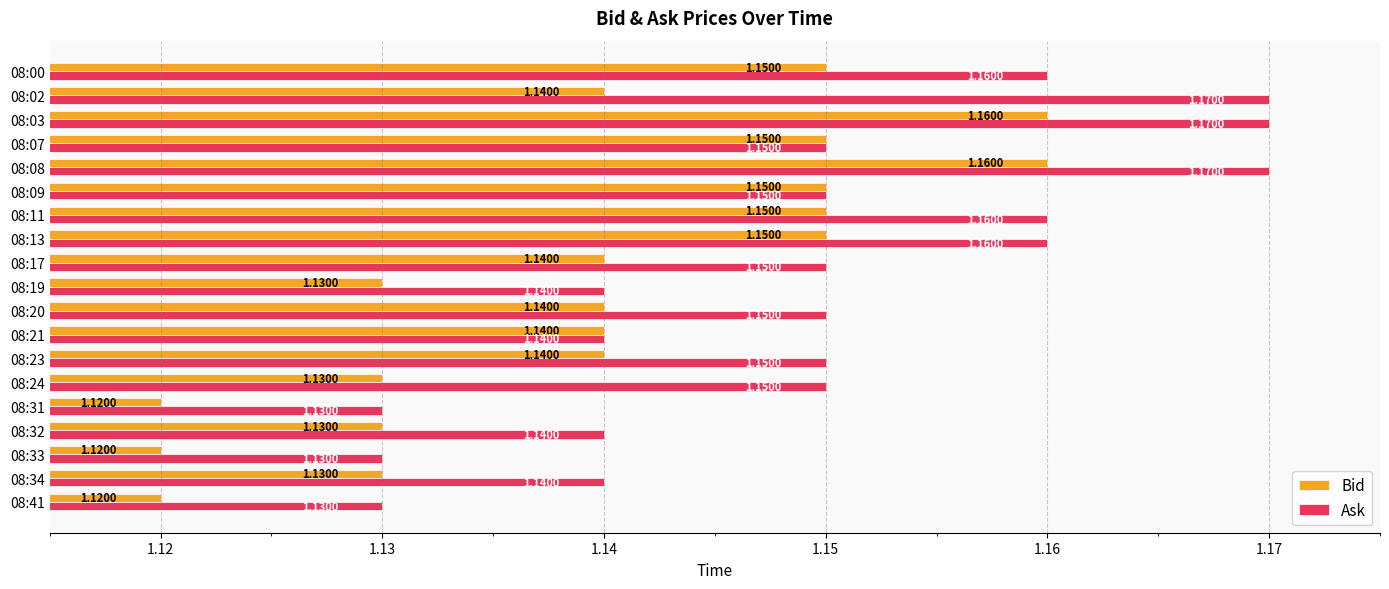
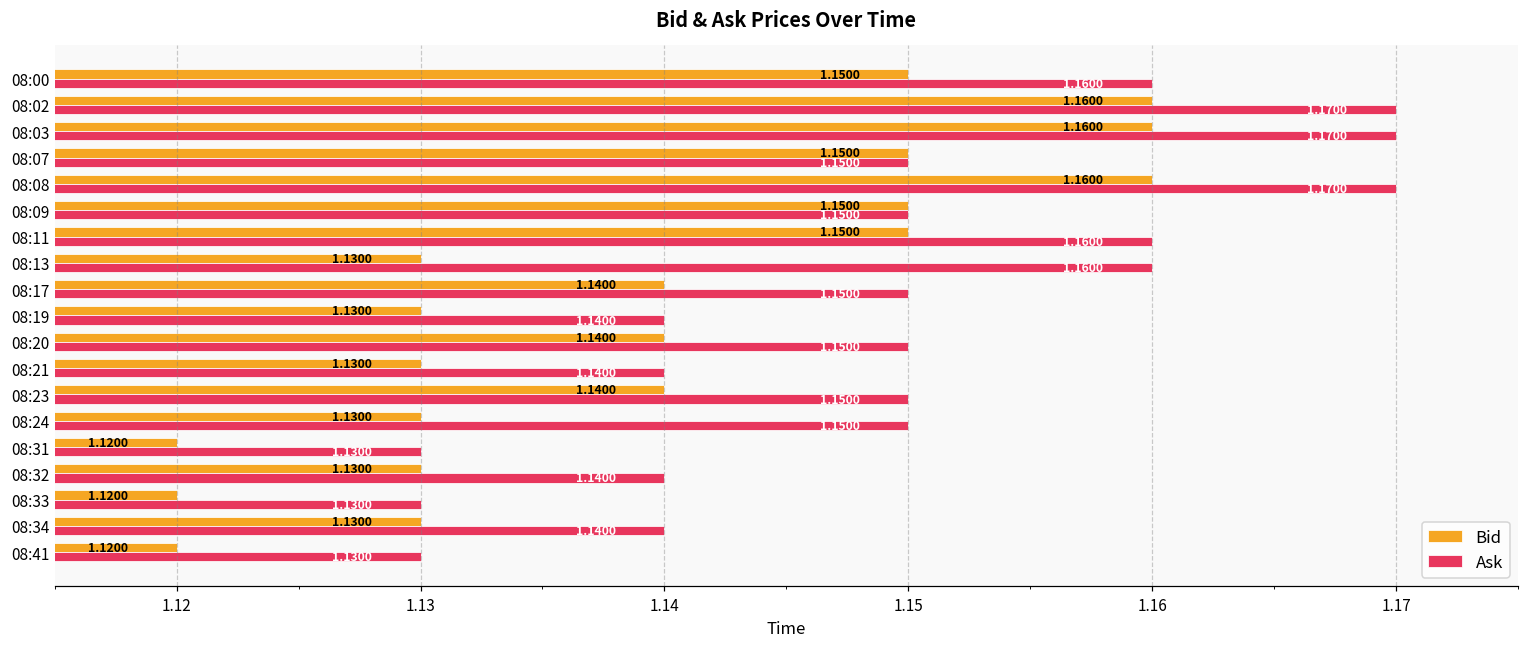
Bid, 08:02: 1.1400 -> 1.1600
Bid, 08:13: 1.1500 -> 1.1300
Bid, 08:21: 1.1400 -> 1.1300
